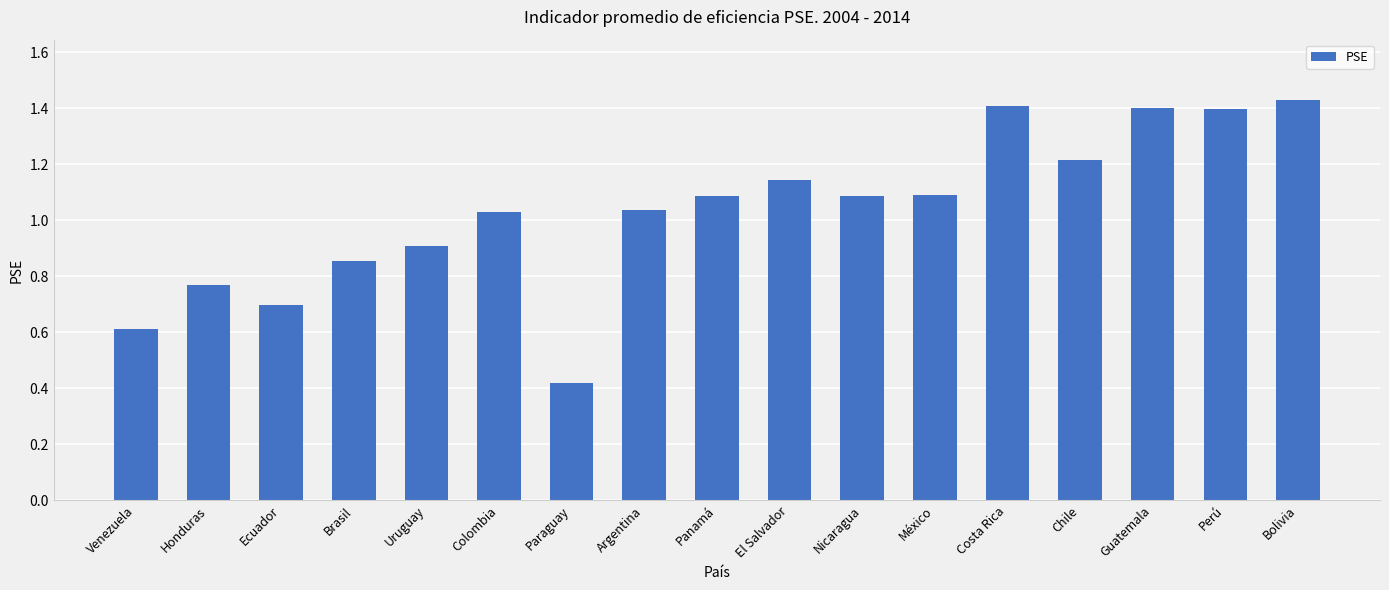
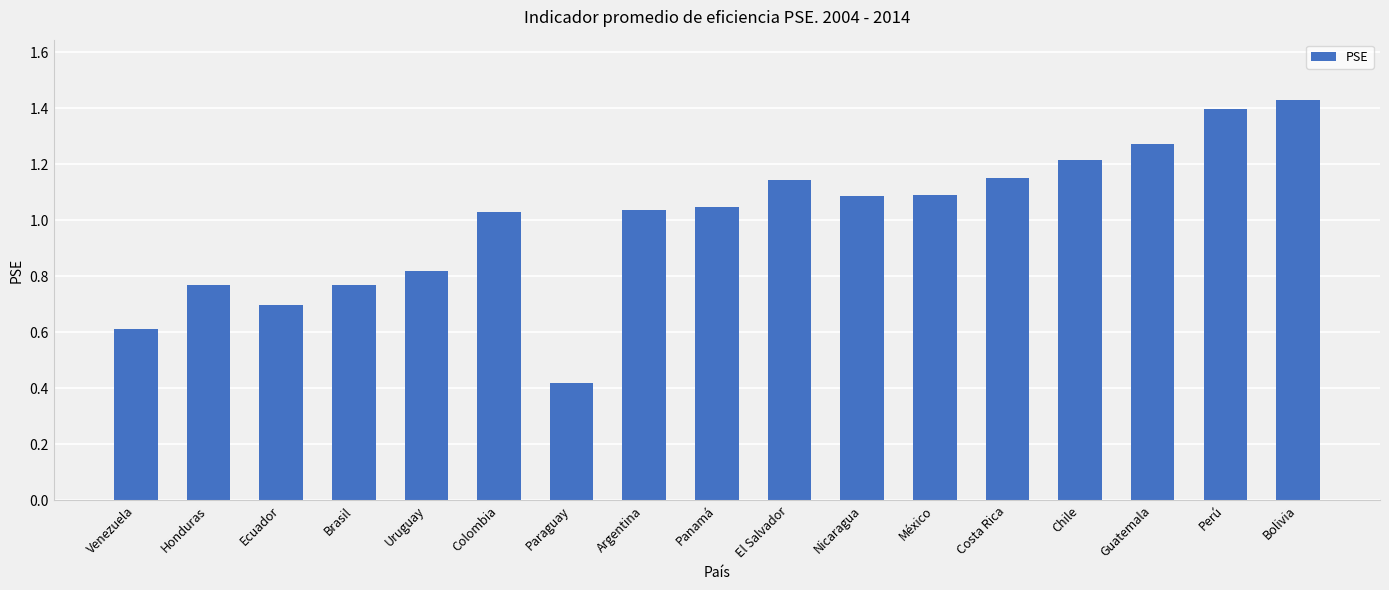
Brasil: 0.85 -> 0.77
Uruguay: 0.91 -> 0.82
Panamá: 1.09 -> 1.05
Costa Rica: 1.41 -> 1.15
Guatemala: 1.40 -> 1.27
